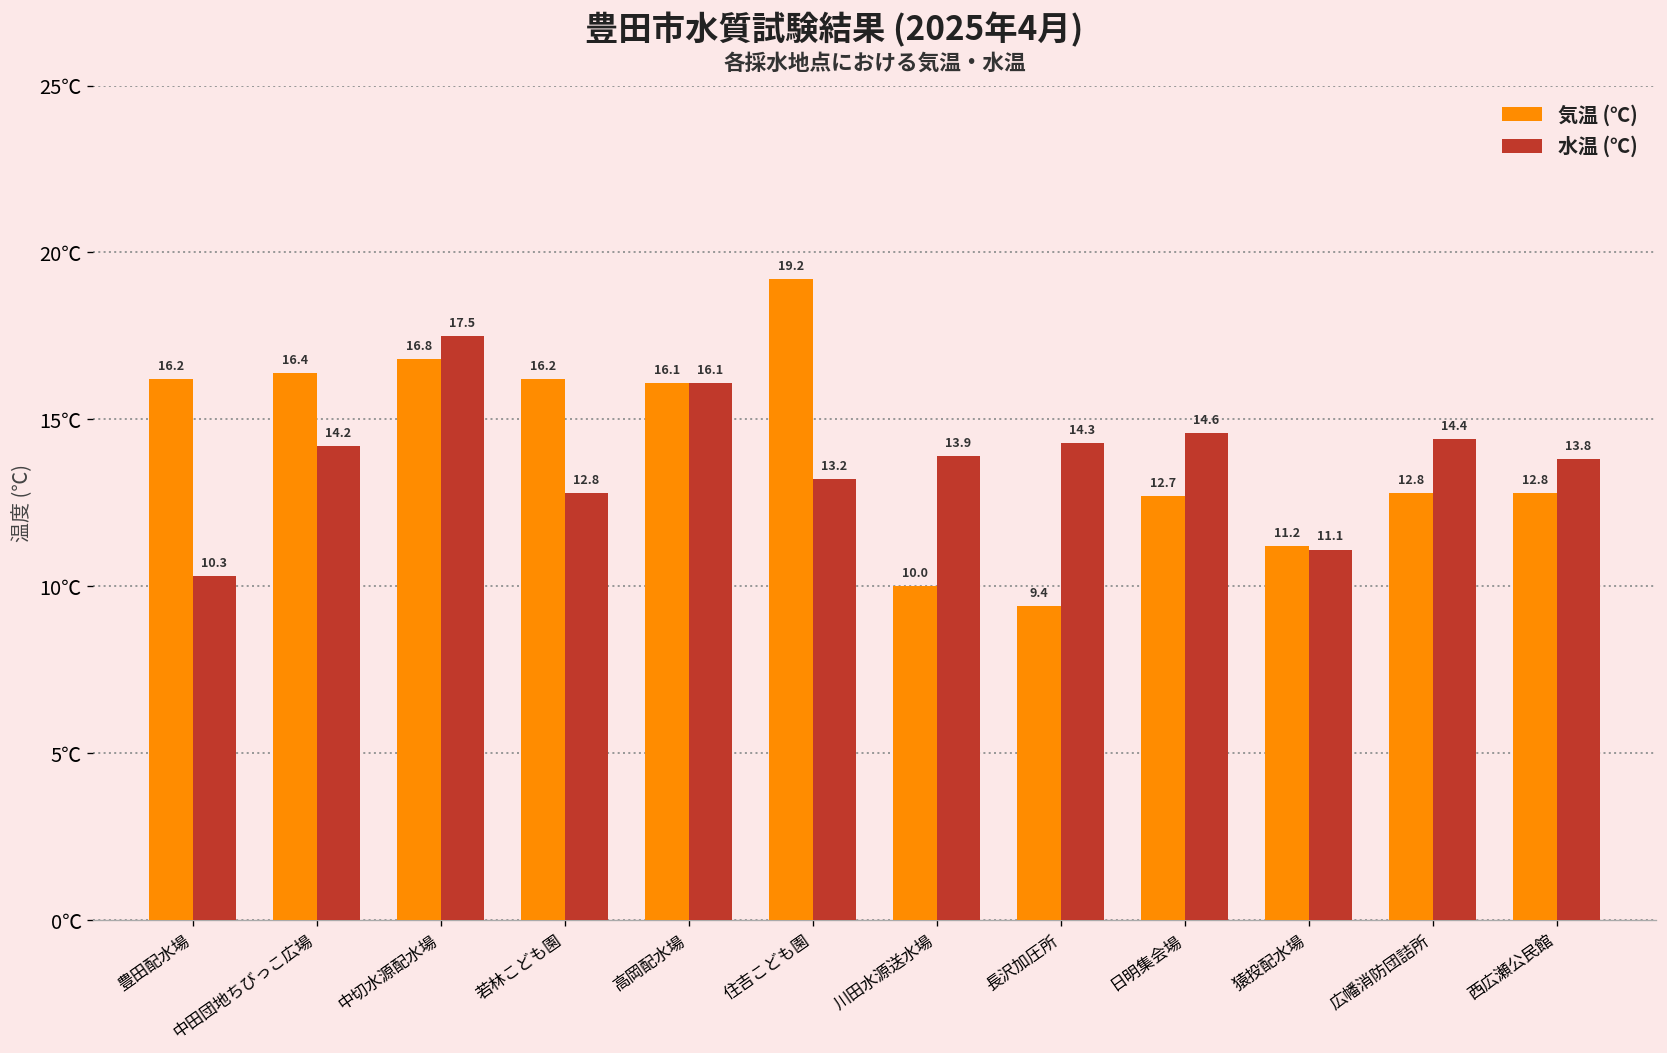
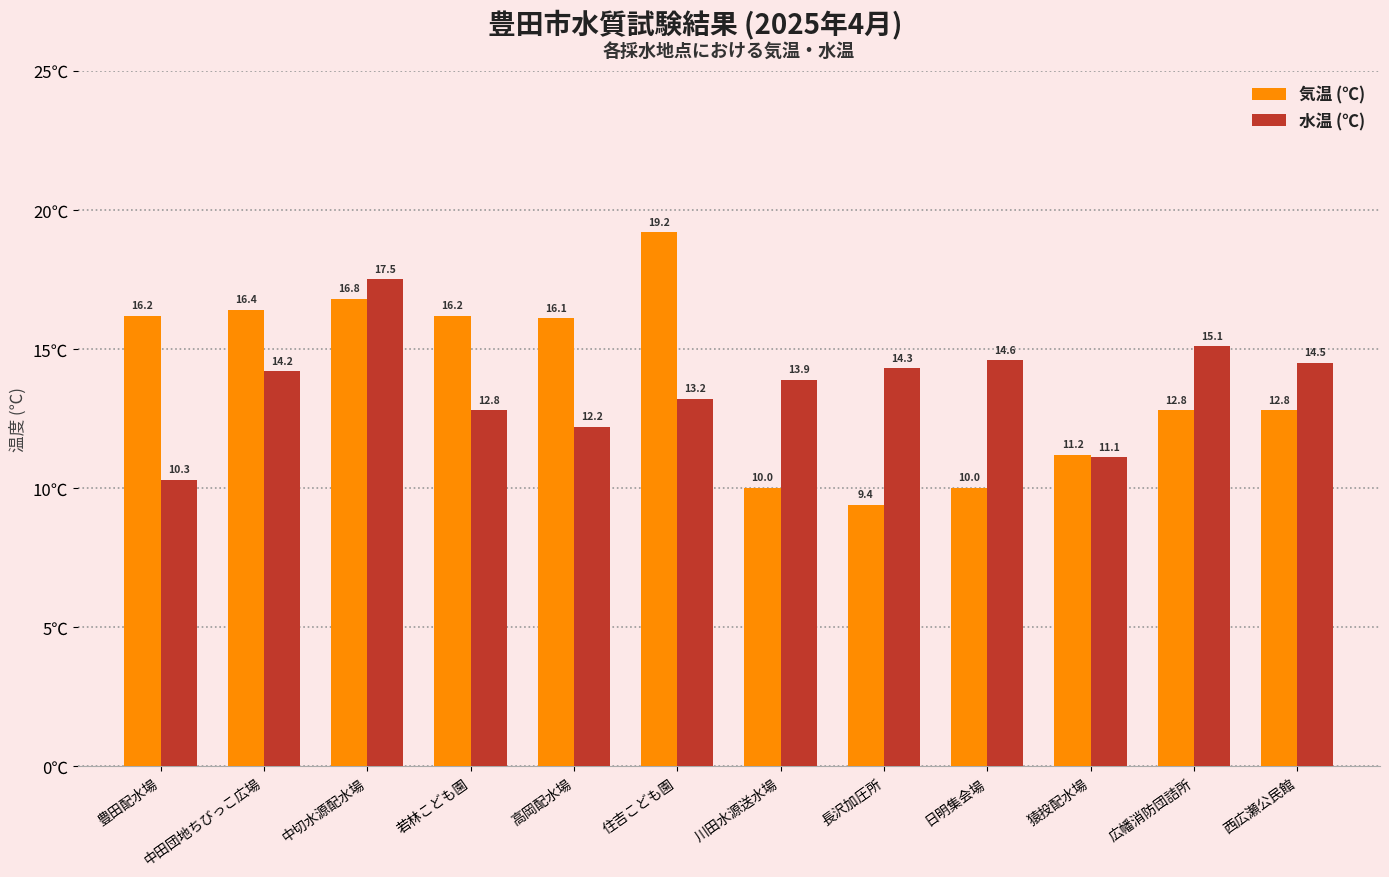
水温 (℃), 高岡配水場: 16.1 -> 12.2
気温 (℃), 日明集会場: 12.7 -> 10.0
水温 (℃), 広幡消防団詰所: 14.4 -> 15.1
水温 (℃), 西広瀬公民館: 13.8 -> 14.5
